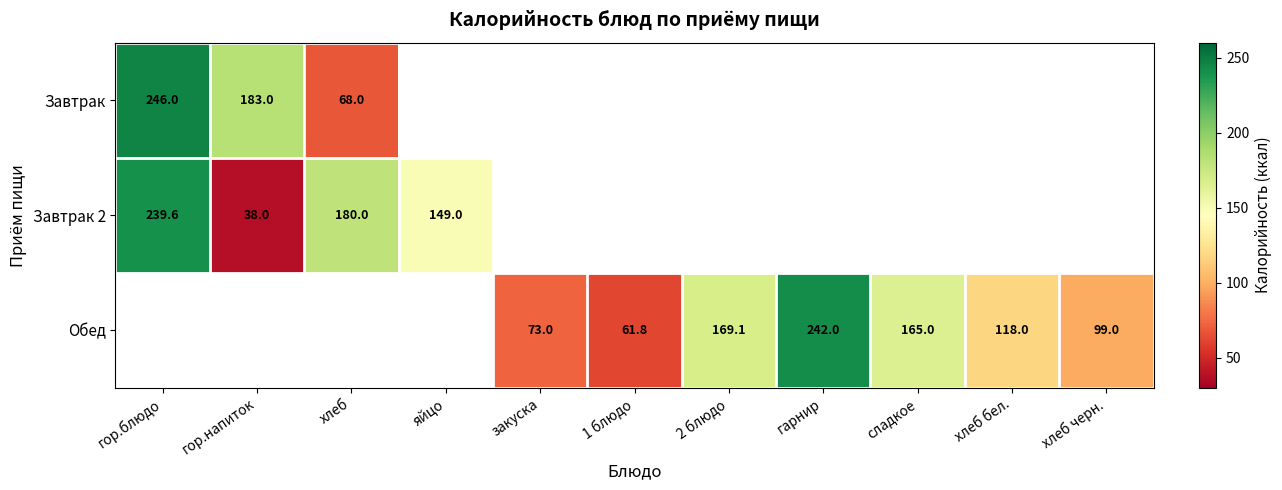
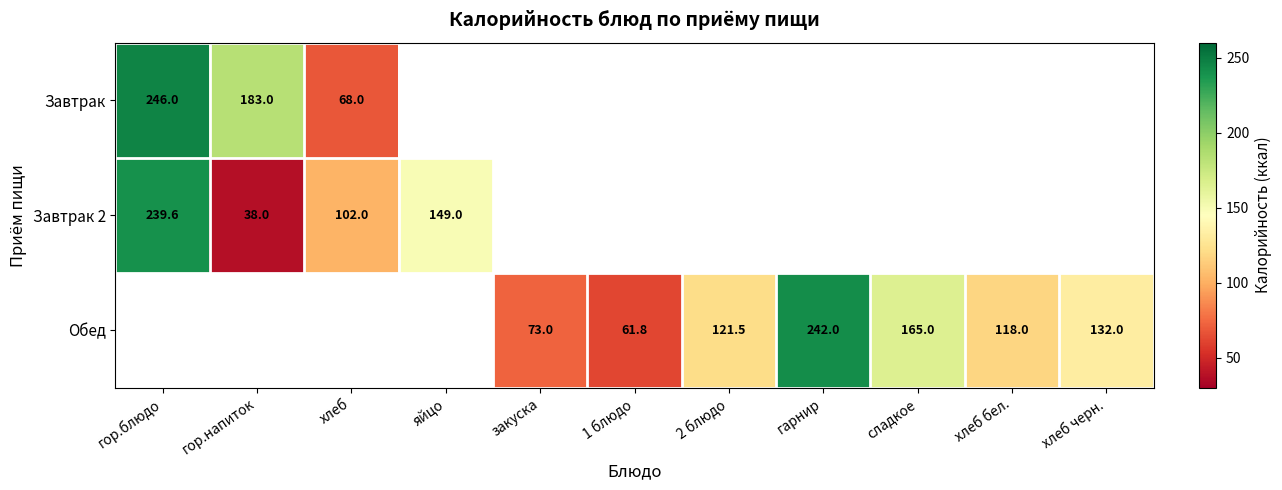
Завтрак 2, хлеб: 180.0 -> 102.0
Обед, 2 блюдо: 169.1 -> 121.5
Обед, хлеб черн.: 99.0 -> 132.0
